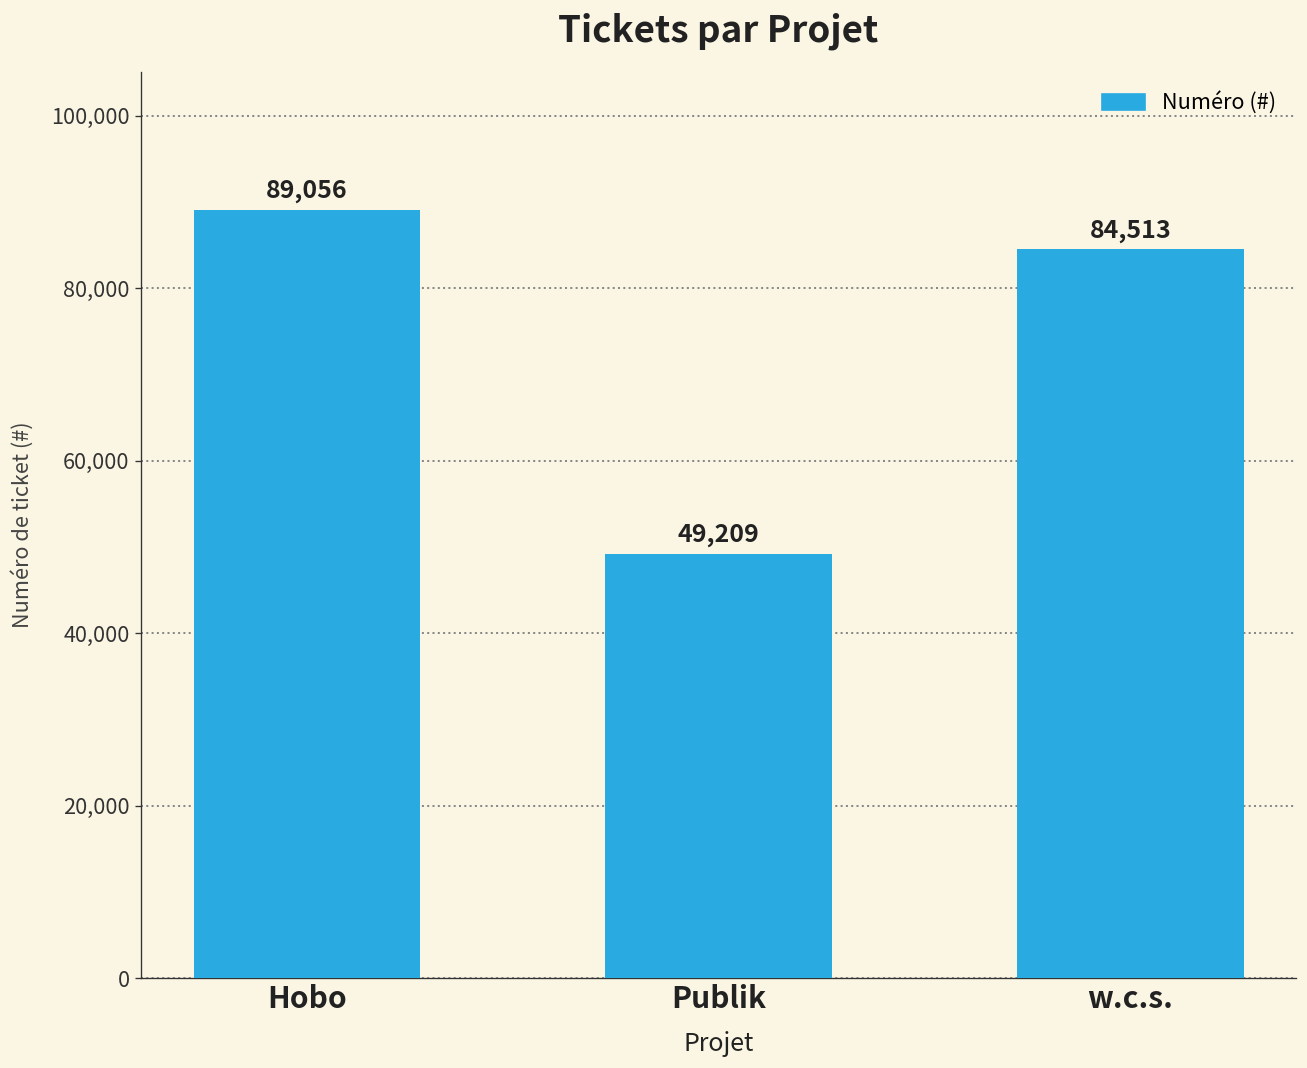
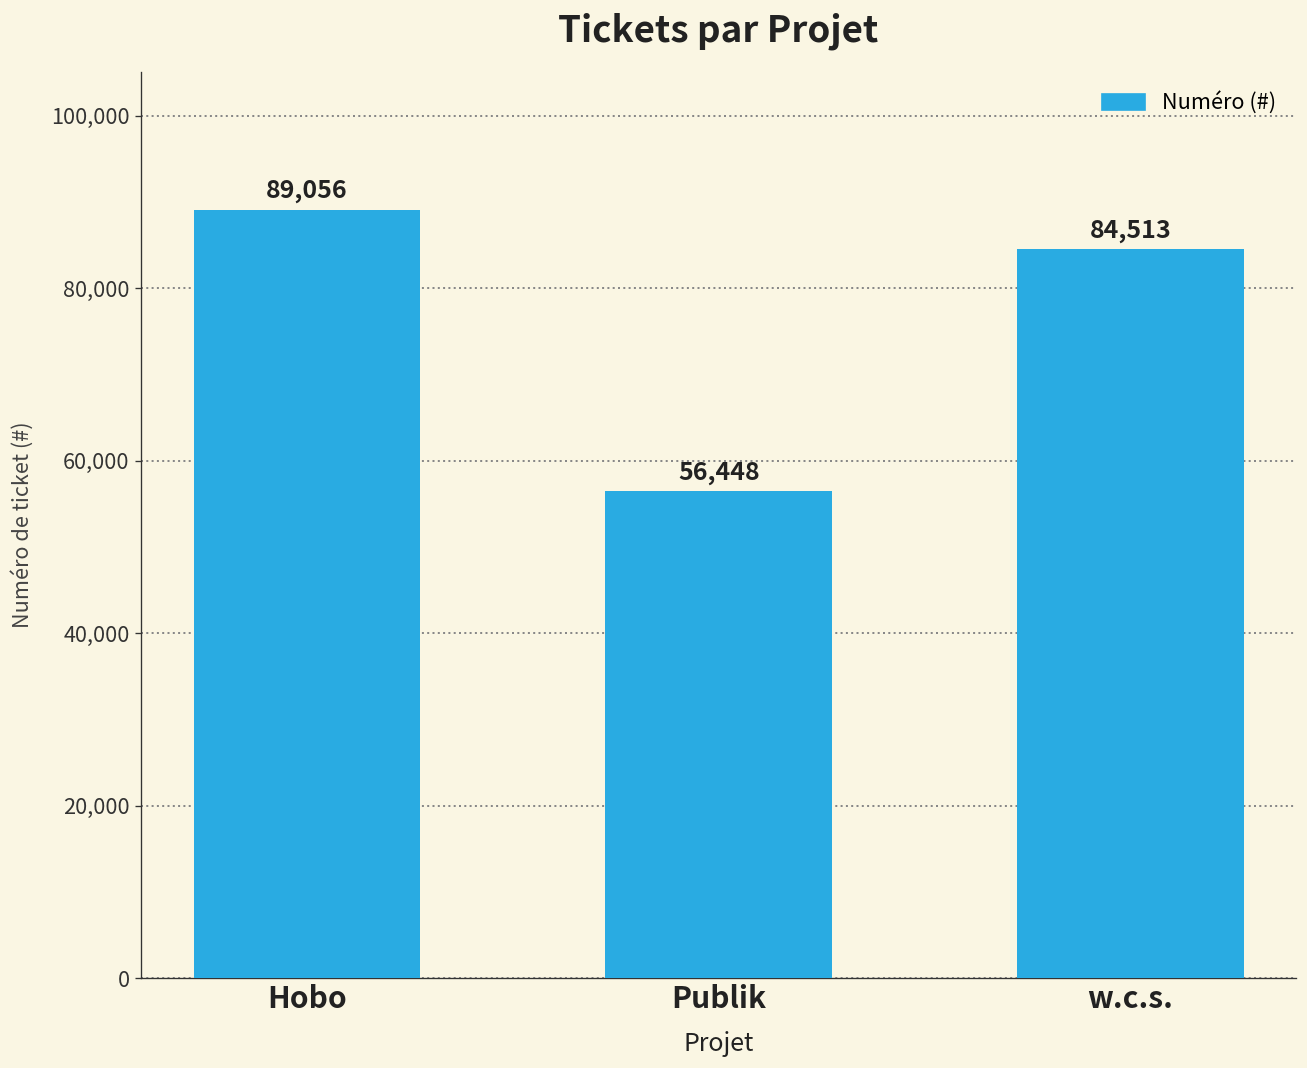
Publik: 49,209 -> 56,448
